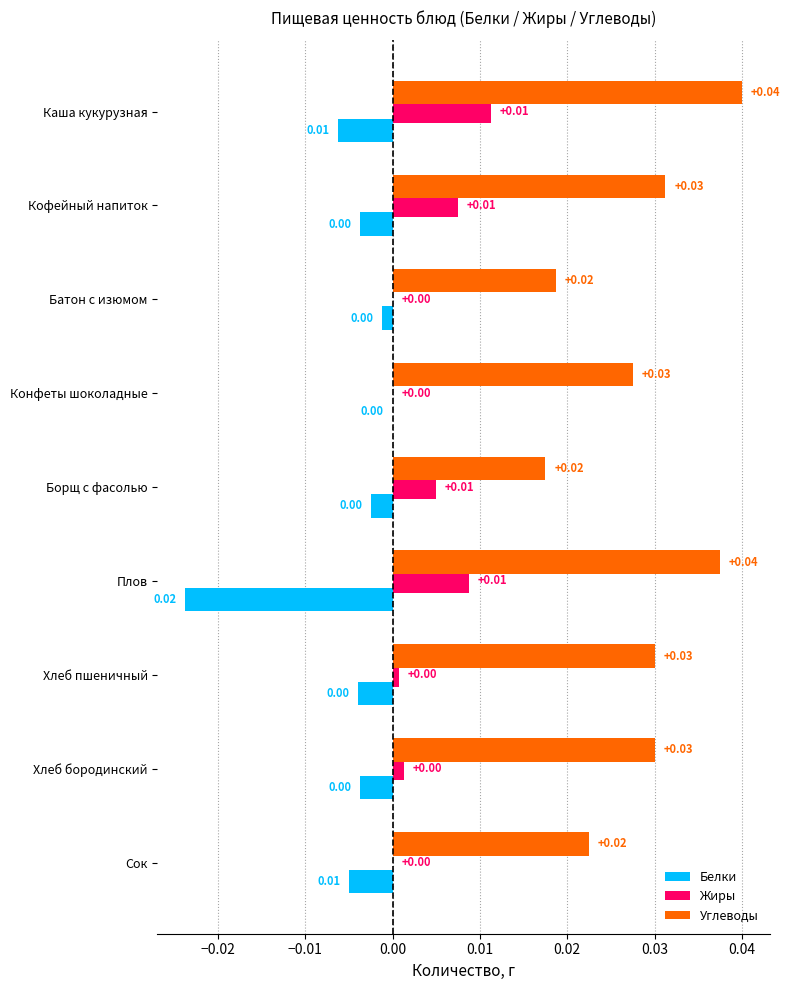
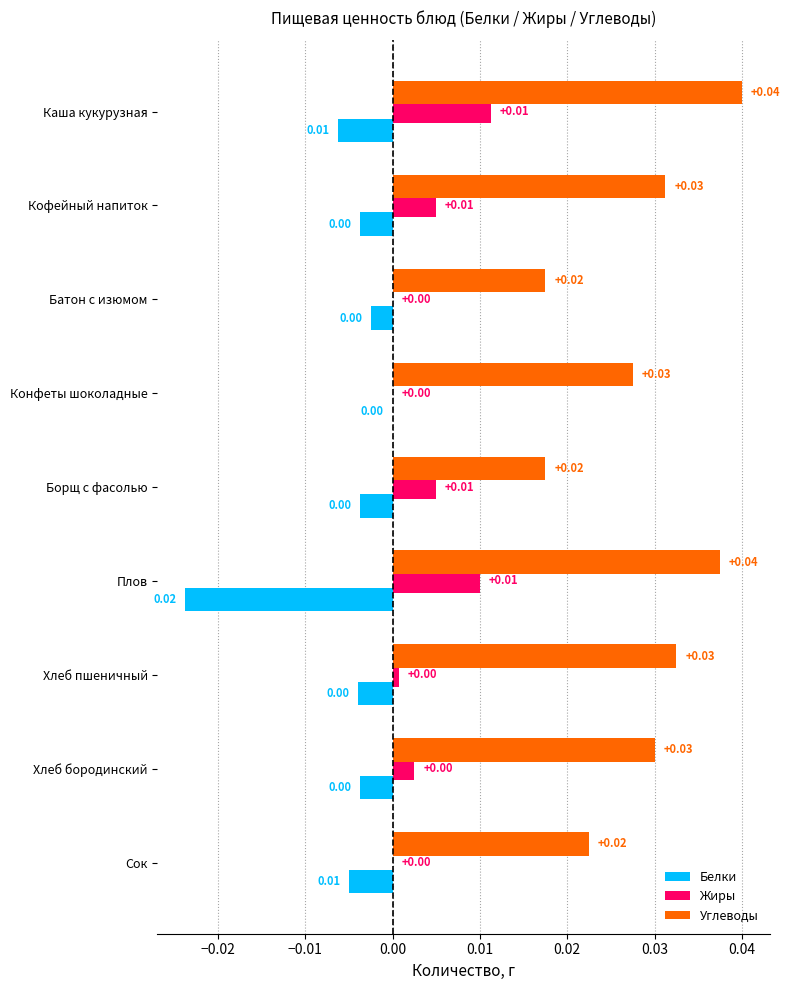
Жиры, Кофейный напиток: 0.008 -> 0.005
Углеводы, Батон с изюмом: 0.019 -> 0.018
Белки, Батон с изюмом: -0.001 -> -0.003
Белки, Борщ с фасолью: -0.003 -> -0.004
Жиры, Плов: 0.009 -> 0.010
Углеводы, Хлеб пшеничный: 0.030 -> 0.033
Жиры, Хлеб бородинский: 0.001 -> 0.003
